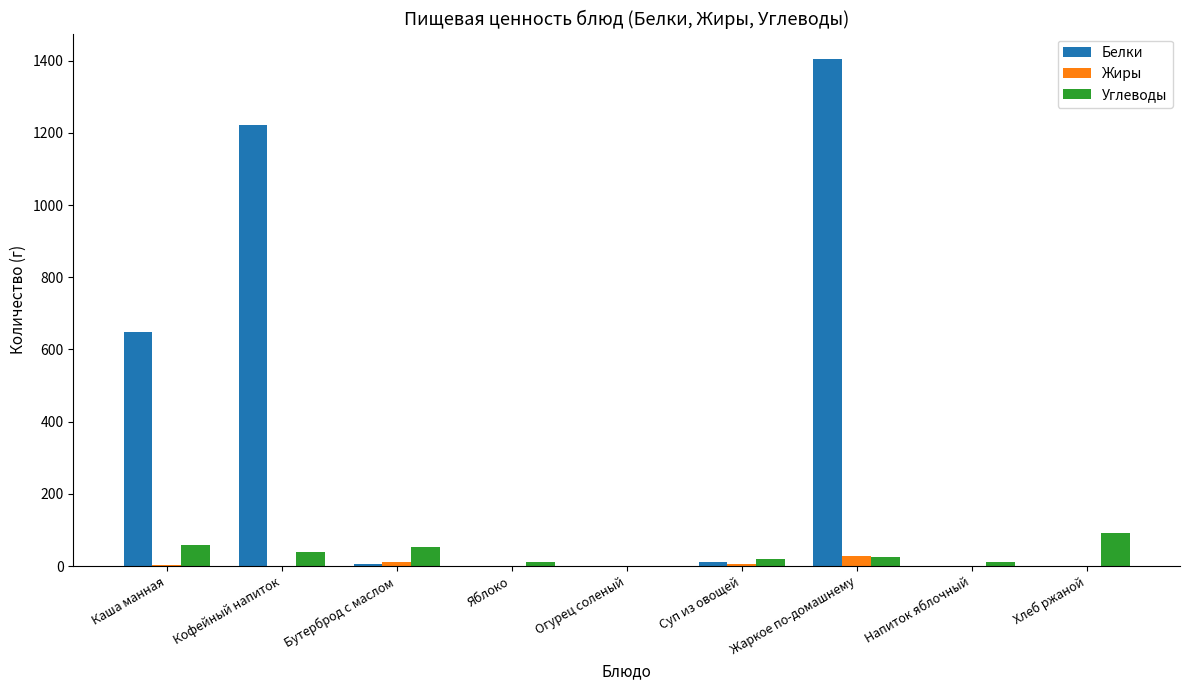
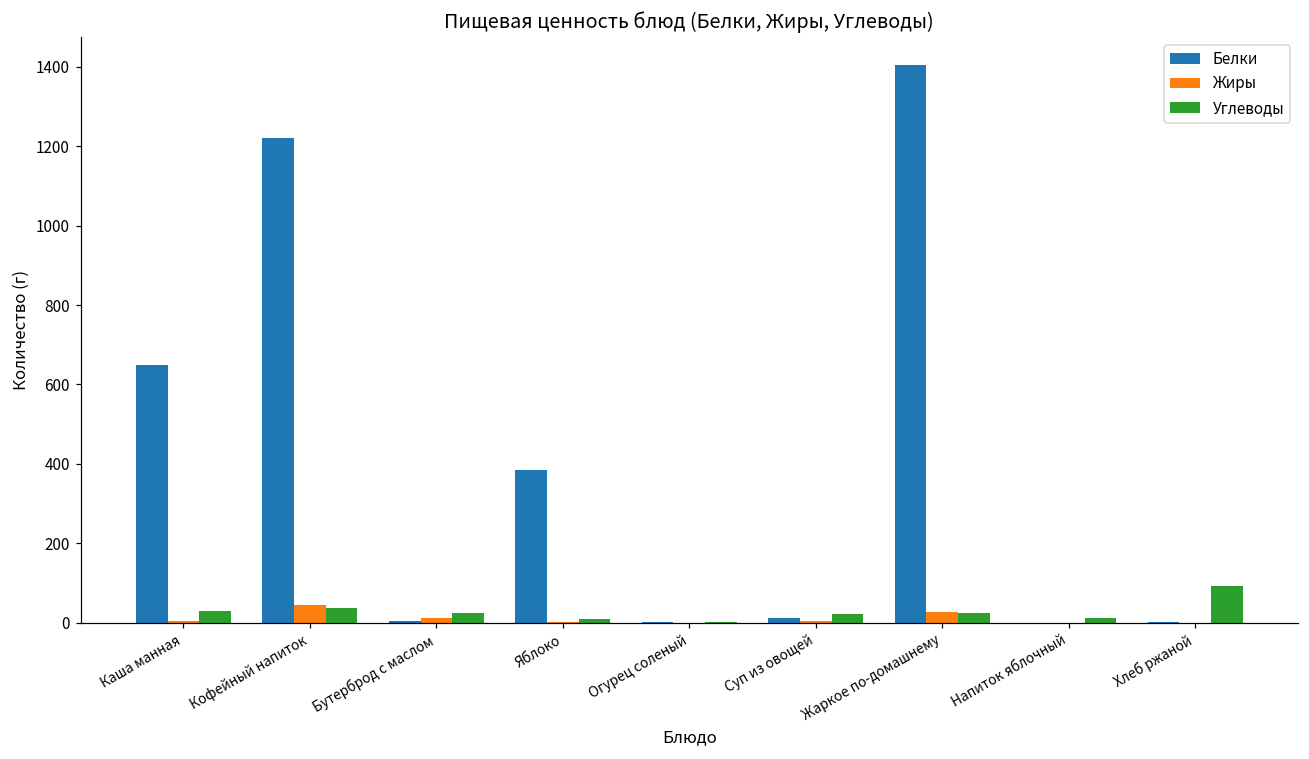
Углеводы, Каша манная: 60 -> 30
Жиры, Кофейный напиток: 0 -> 40
Углеводы, Бутерброд с маслом: 50 -> 20
Белки, Яблоко: 0 -> 380
